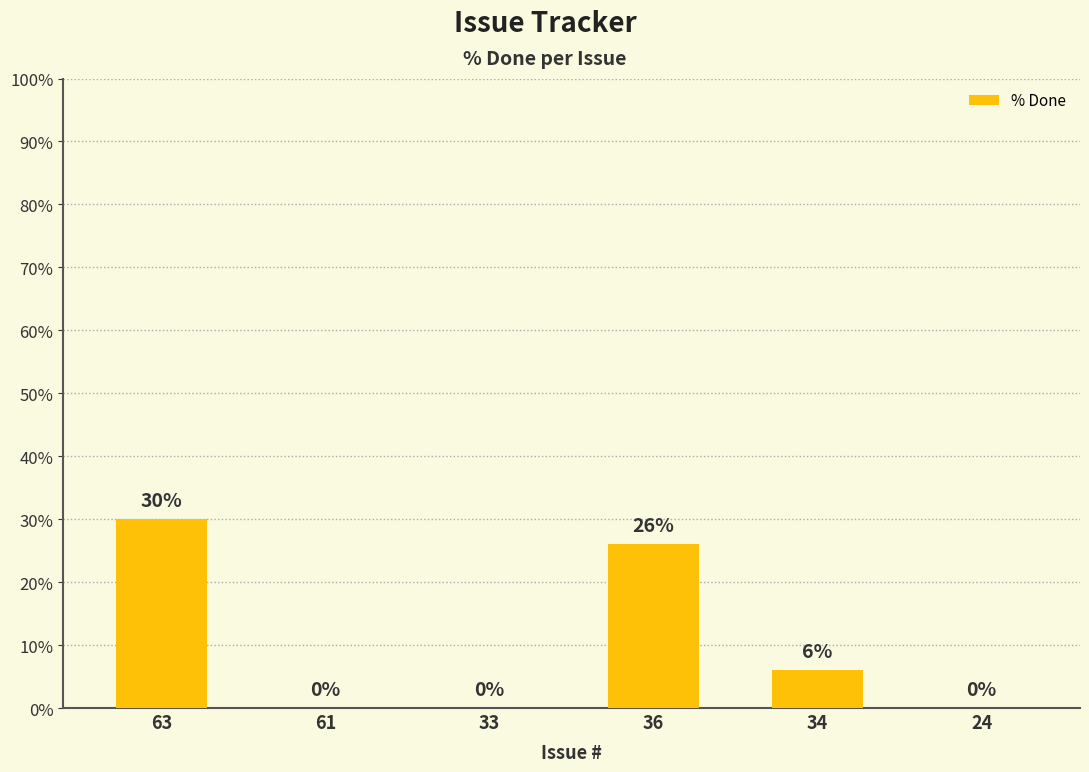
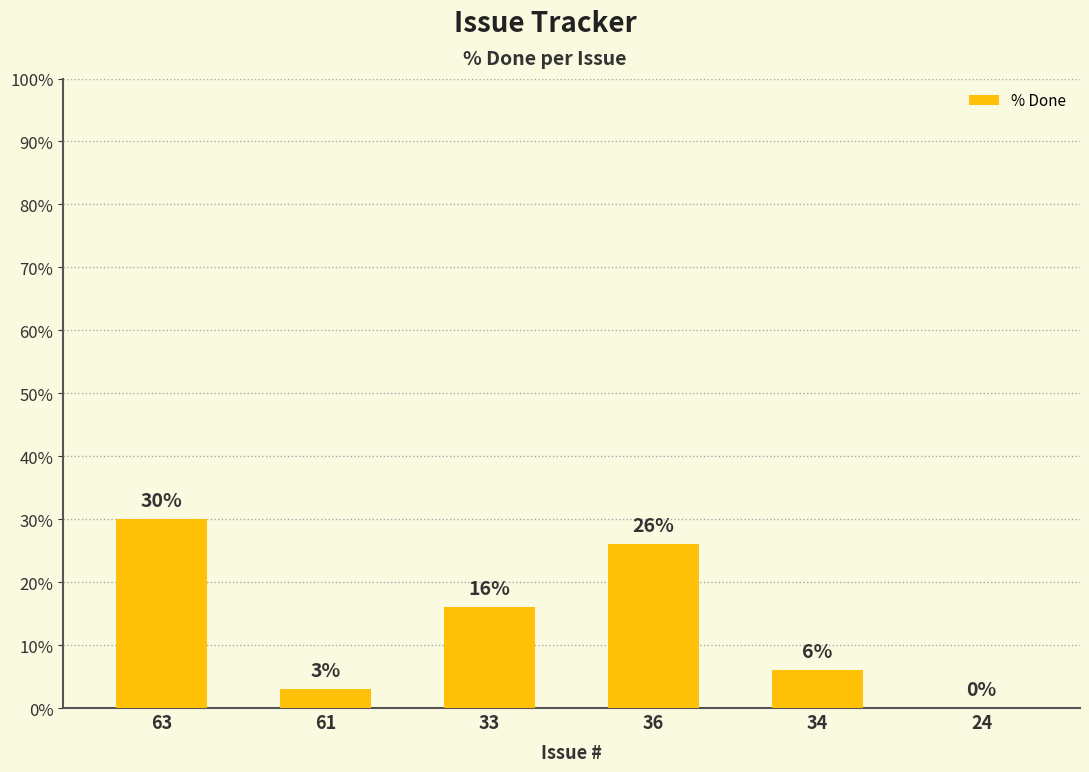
61: 0% -> 3%
33: 0% -> 16%
